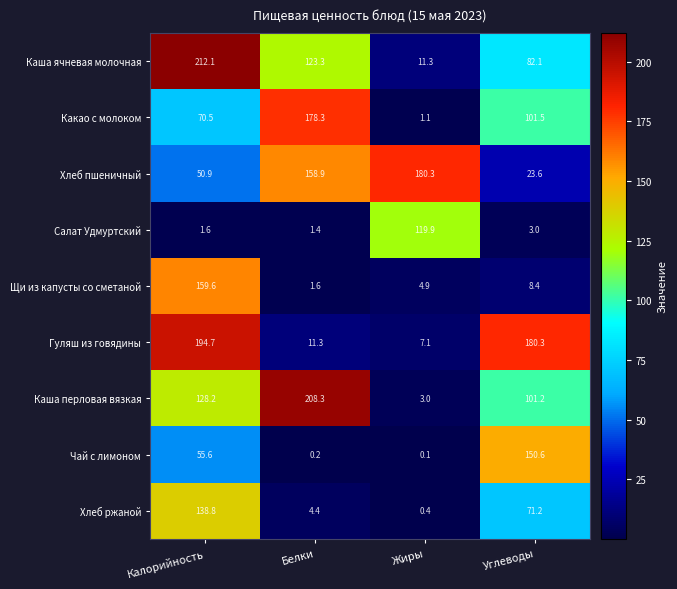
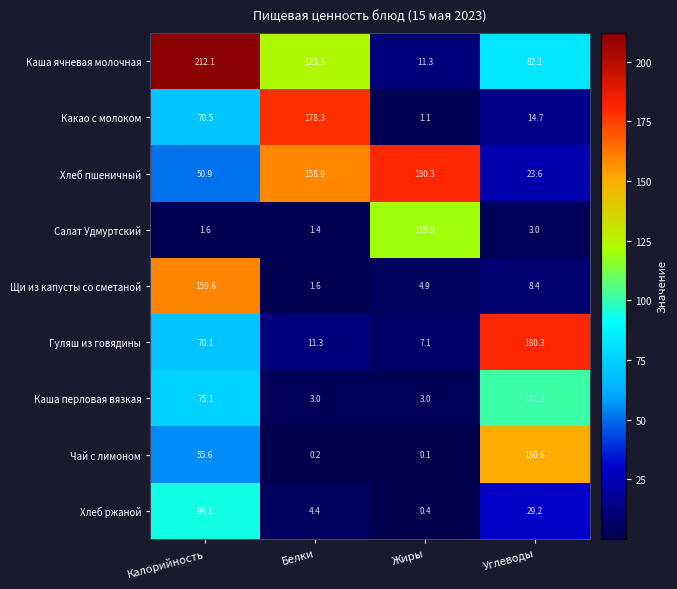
Какао с молоком, Углеводы: 101.5 -> 14.7
Гуляш из говядины, Калорийность: 194.7 -> 70.1
Каша перловая вязкая, Калорийность: 128.2 -> 75.1
Каша перловая вязкая, Белки: 208.3 -> 3.0
Хлеб ржаной, Калорийность: 138.8 -> 94.1
Хлеб ржаной, Углеводы: 71.2 -> 29.2
